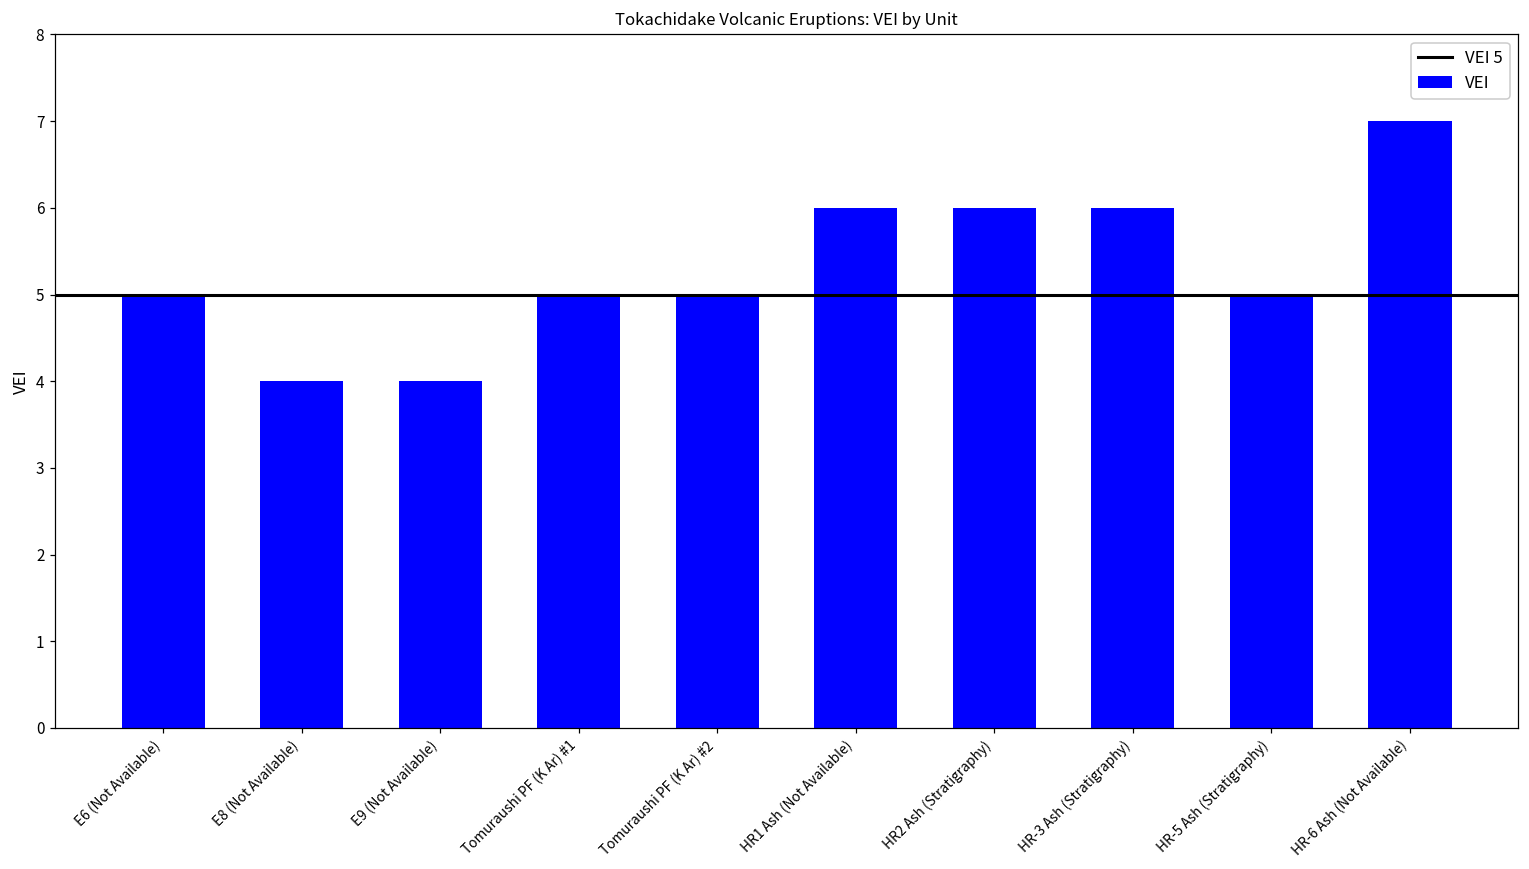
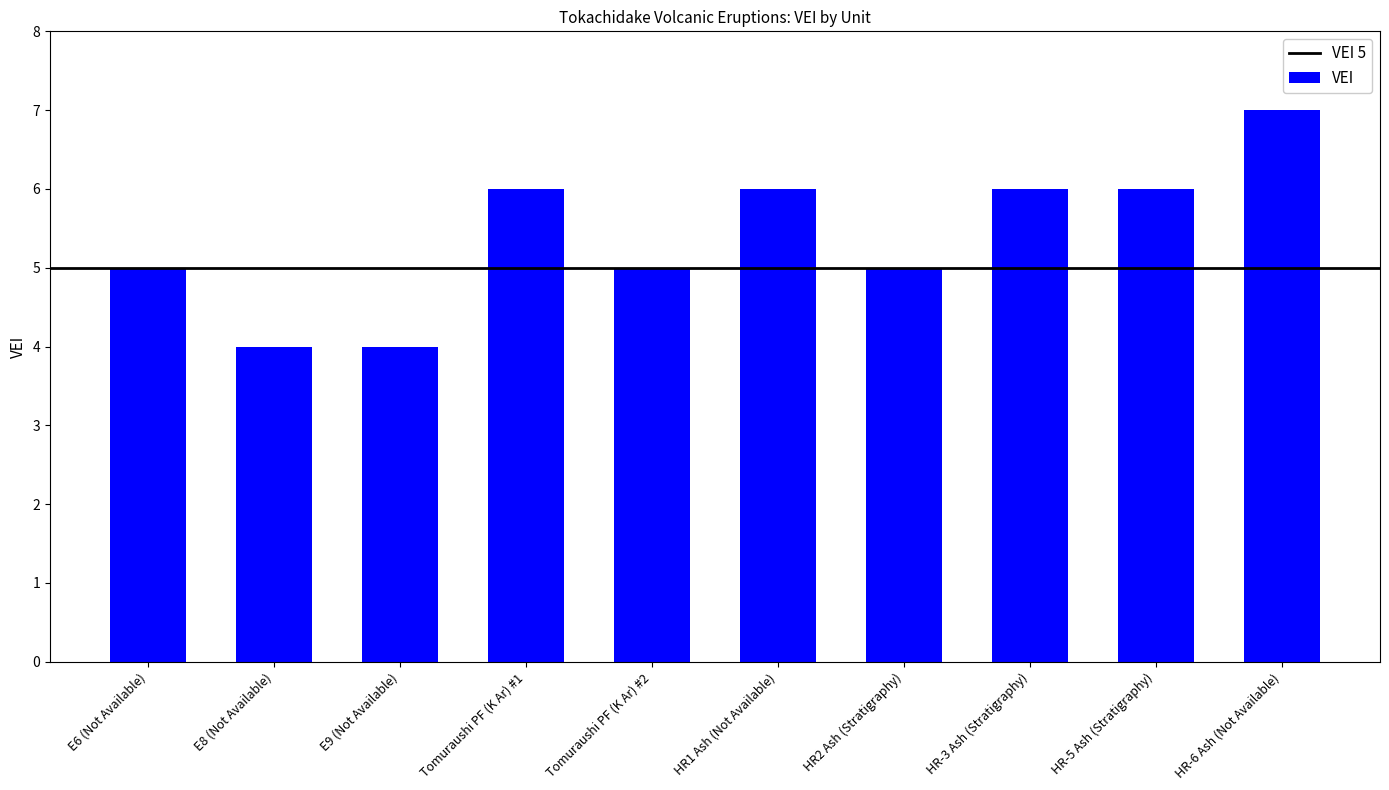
Tomuraushi PF (K Ar) #1: 5 -> 6
HR2 Ash (Stratigraphy): 6 -> 5
HR-5 Ash (Stratigraphy): 5 -> 6
